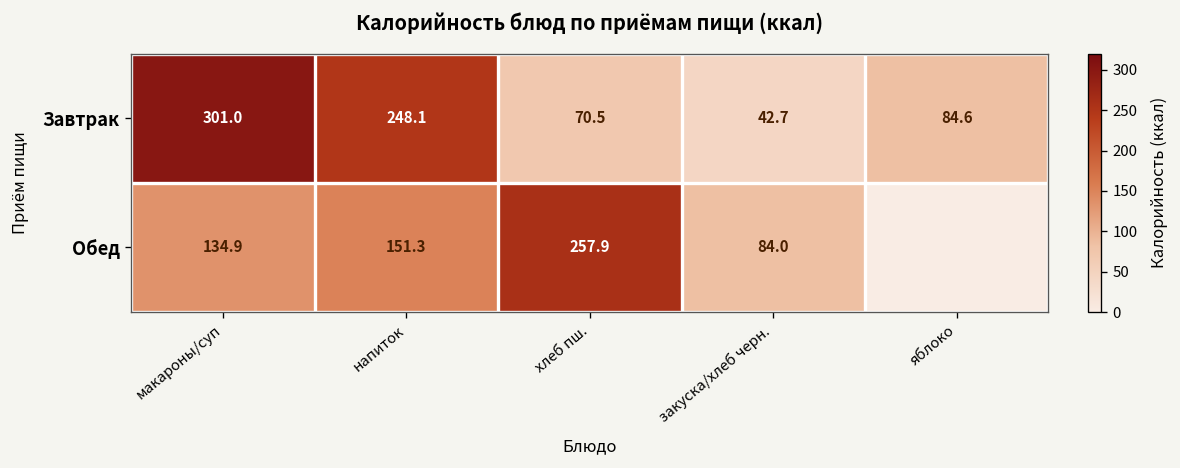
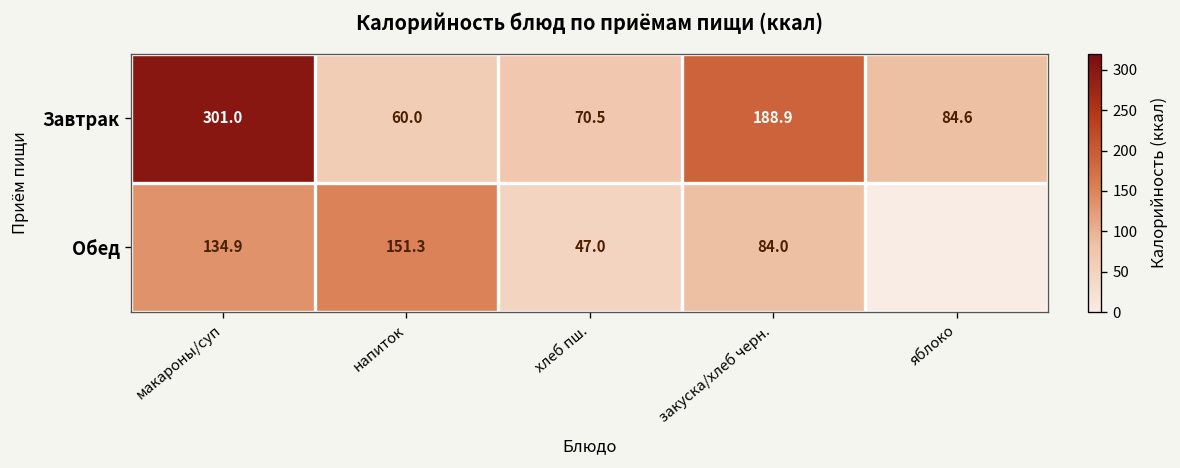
Завтрак, напиток: 248.1 -> 60.0
Завтрак, закуска/хлеб черн.: 42.7 -> 188.9
Обед, хлеб пш.: 257.9 -> 47.0
